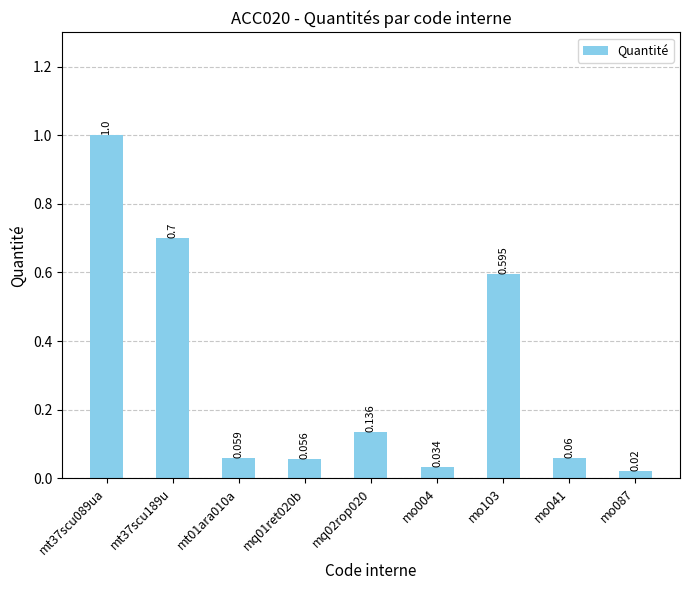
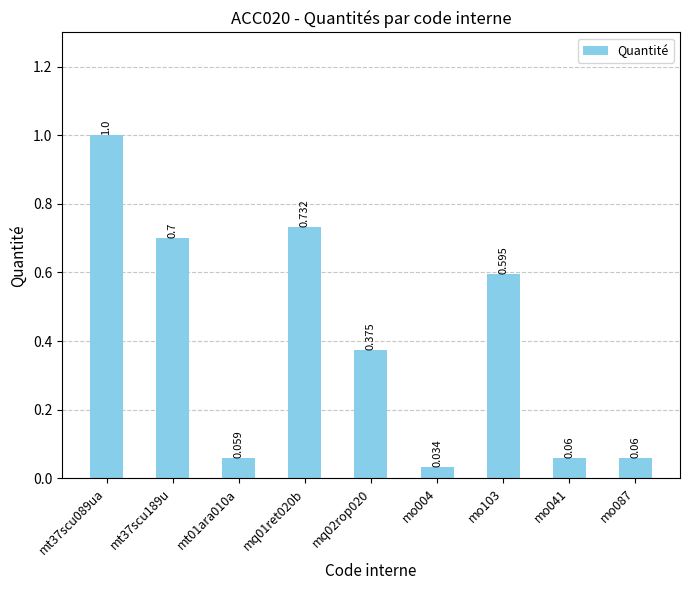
mq01ret020b: 0.056 -> 0.732
mq02rop020: 0.136 -> 0.375
mo087: 0.02 -> 0.06
